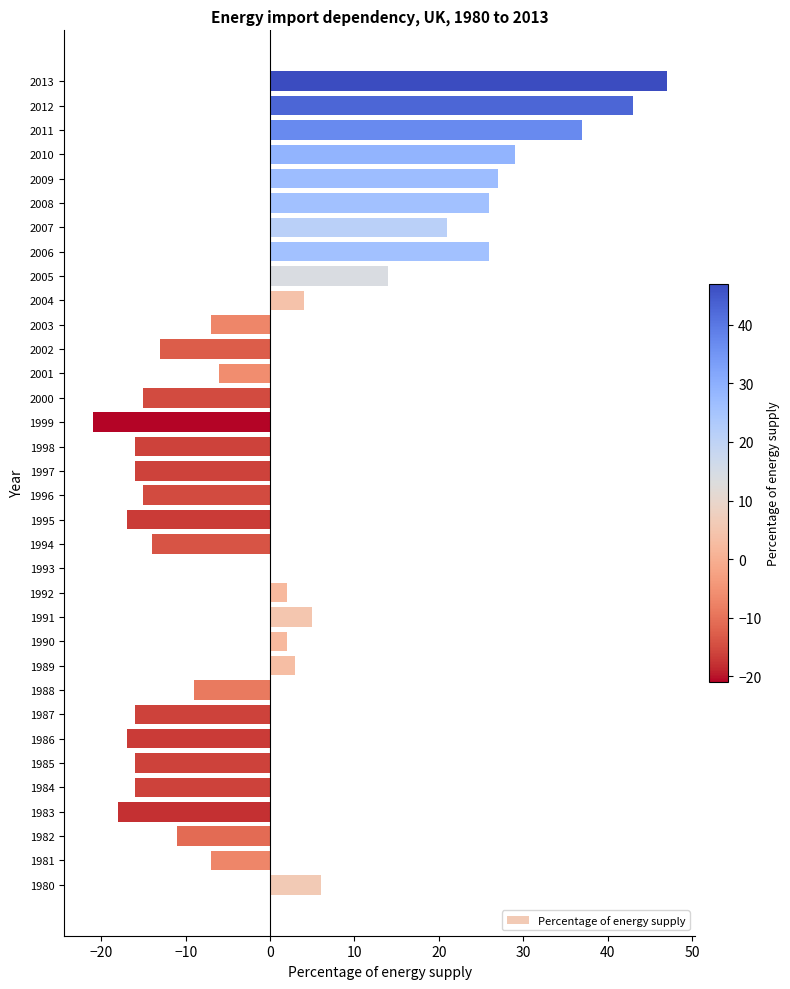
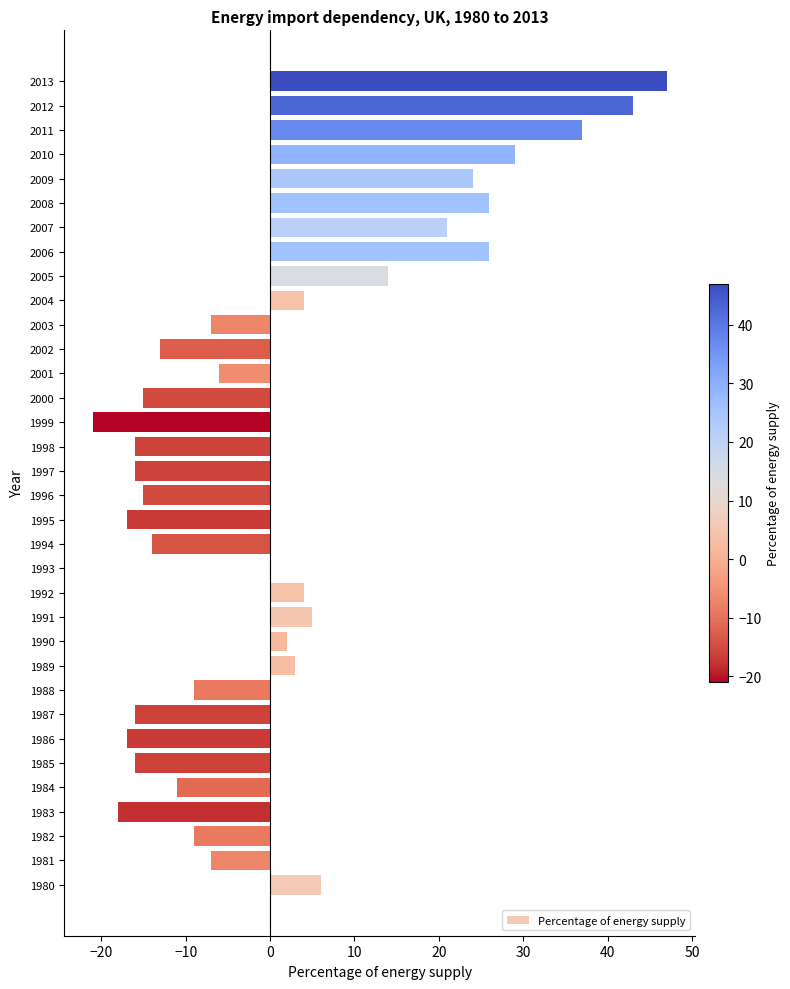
2009: 27 -> 24
1992: 2 -> 4
1984: -16 -> -11
1982: -11 -> -9
